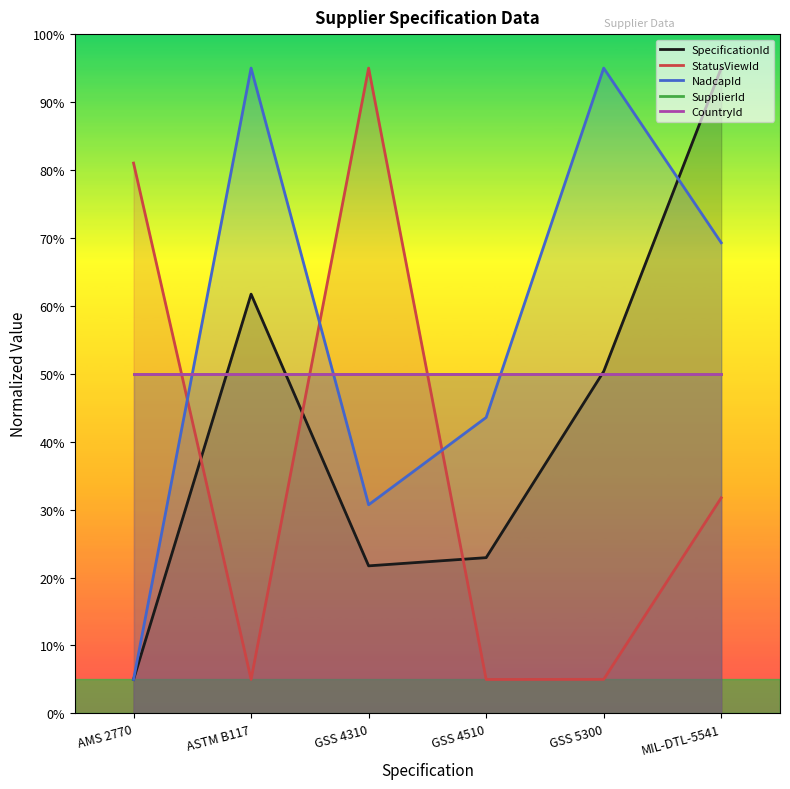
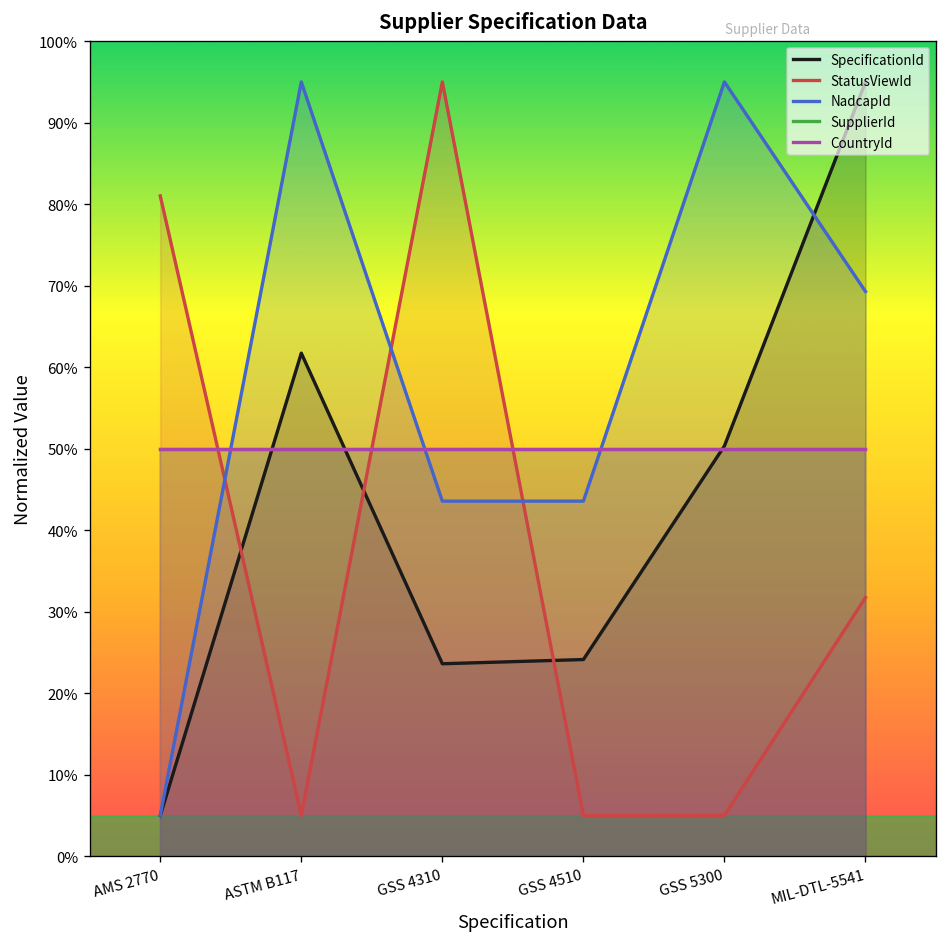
SpecificationId, GSS 4310: 22% -> 24%
NadcapId, GSS 4310: 31% -> 44%
SpecificationId, GSS 4510: 23% -> 24%
